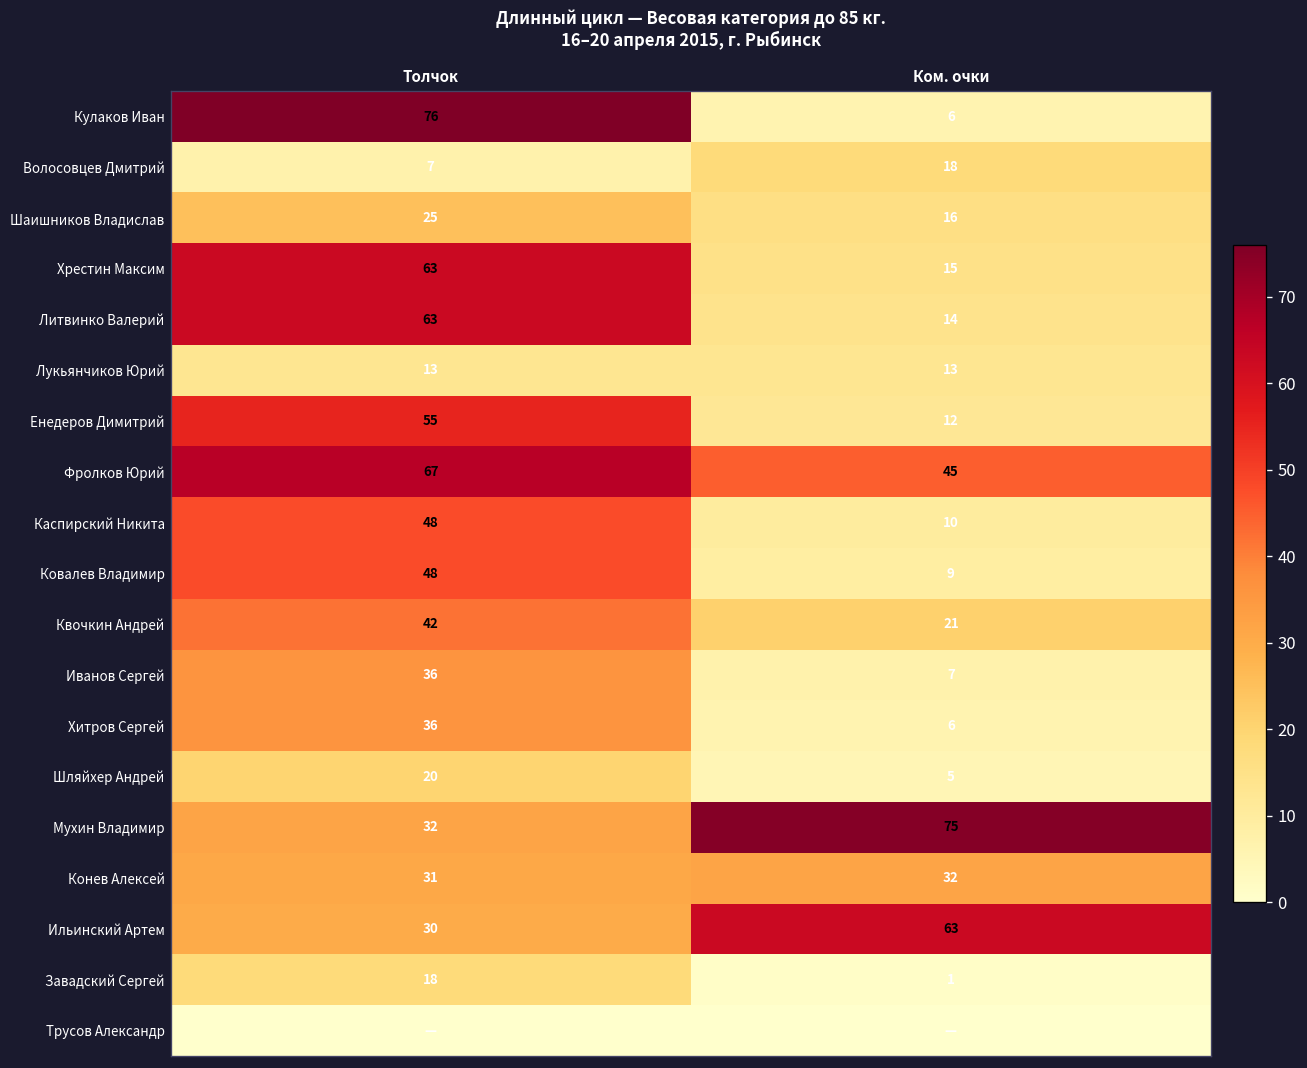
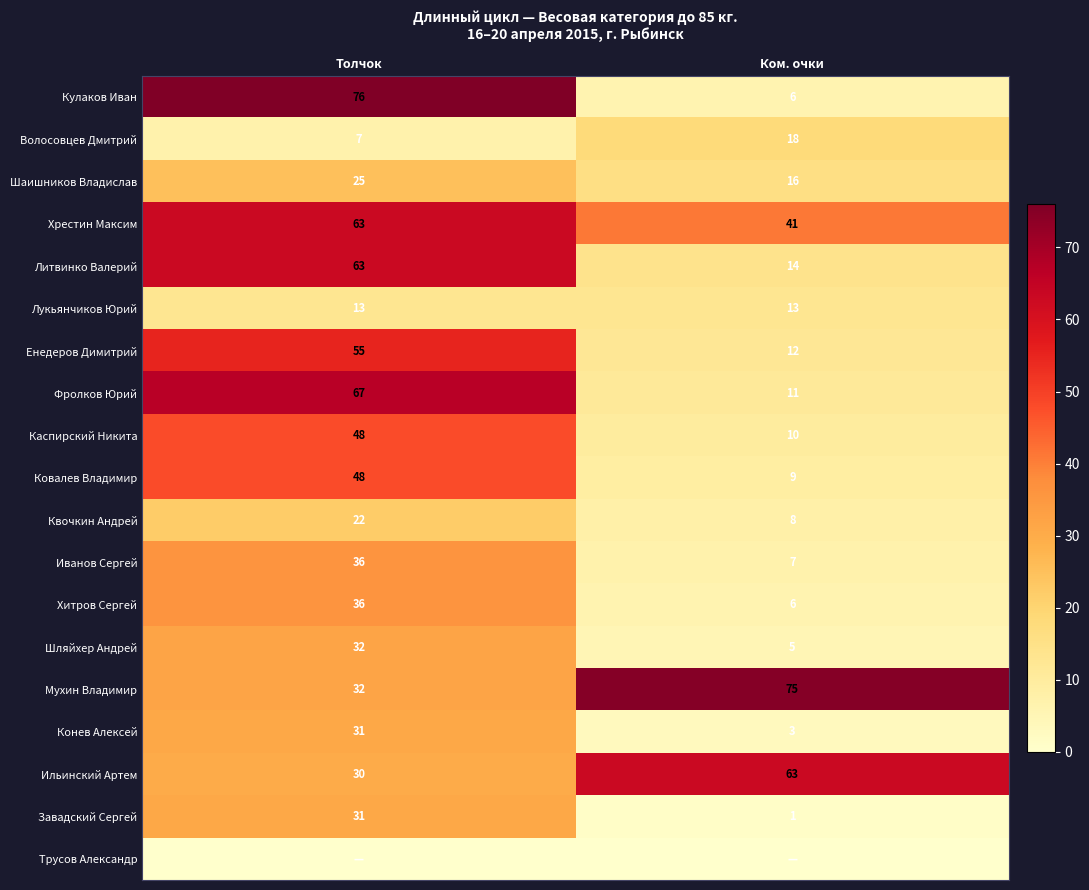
Хрестин Максим, Ком. очки: 15 -> 41
Фролков Юрий, Ком. очки: 45 -> 11
Квочкин Андрей, Толчок: 42 -> 22
Квочкин Андрей, Ком. очки: 21 -> 8
Шляйхер Андрей, Толчок: 20 -> 32
Конев Алексей, Ком. очки: 32 -> 3
Завадский Сергей, Толчок: 18 -> 31
